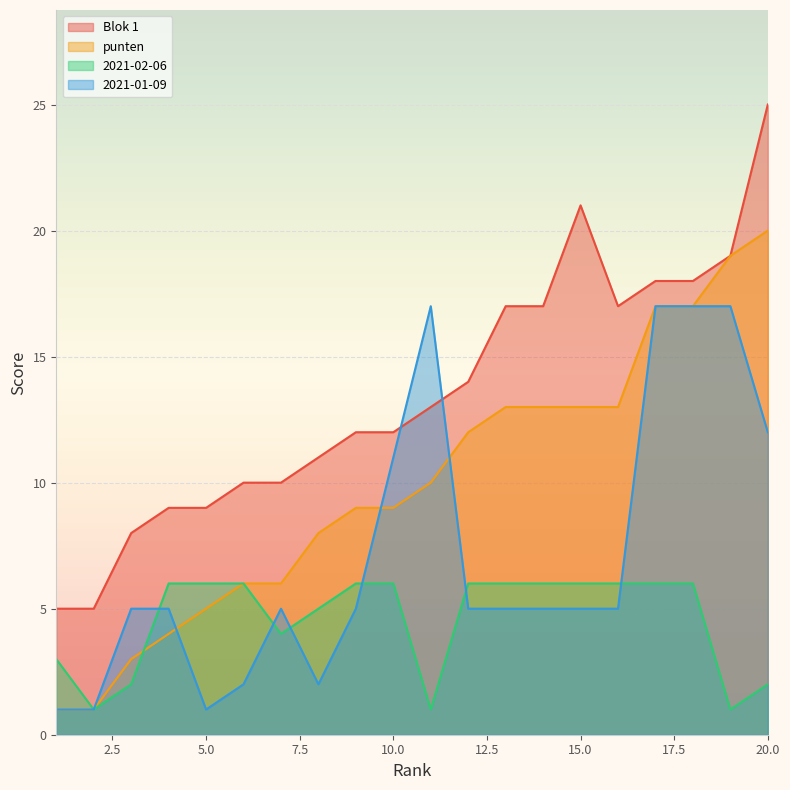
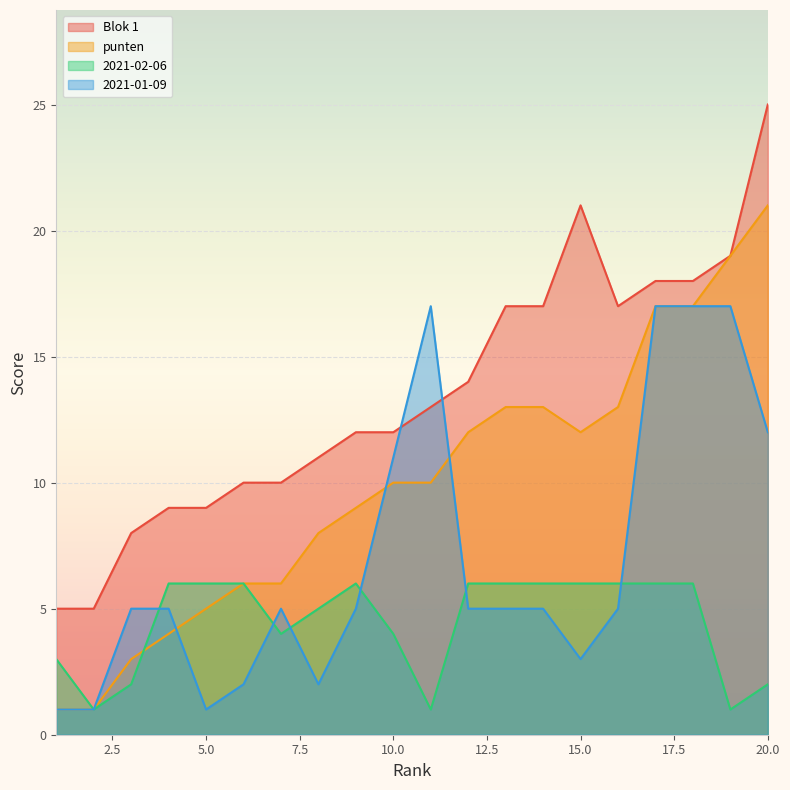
punten, 10.0: 9 -> 10
2021-02-06, 10.0: 6 -> 4
punten, 15.0: 13 -> 12
2021-01-09, 15.0: 5 -> 3
punten, 20.0: 20 -> 21
